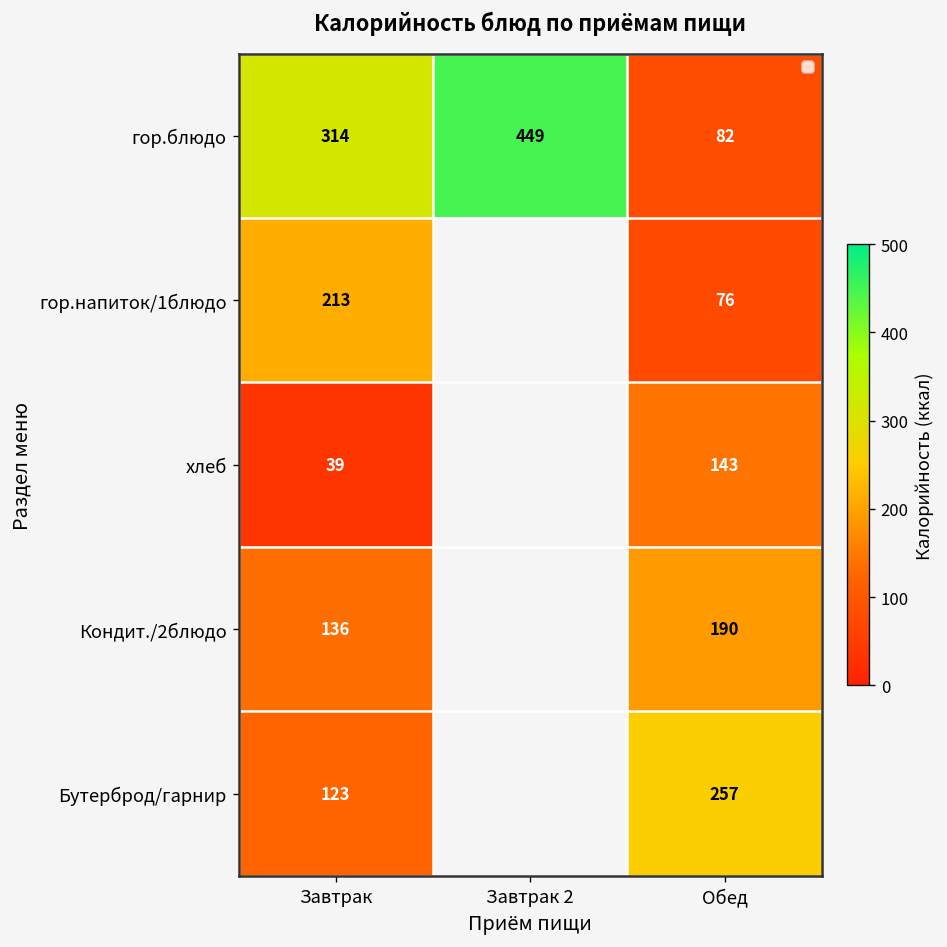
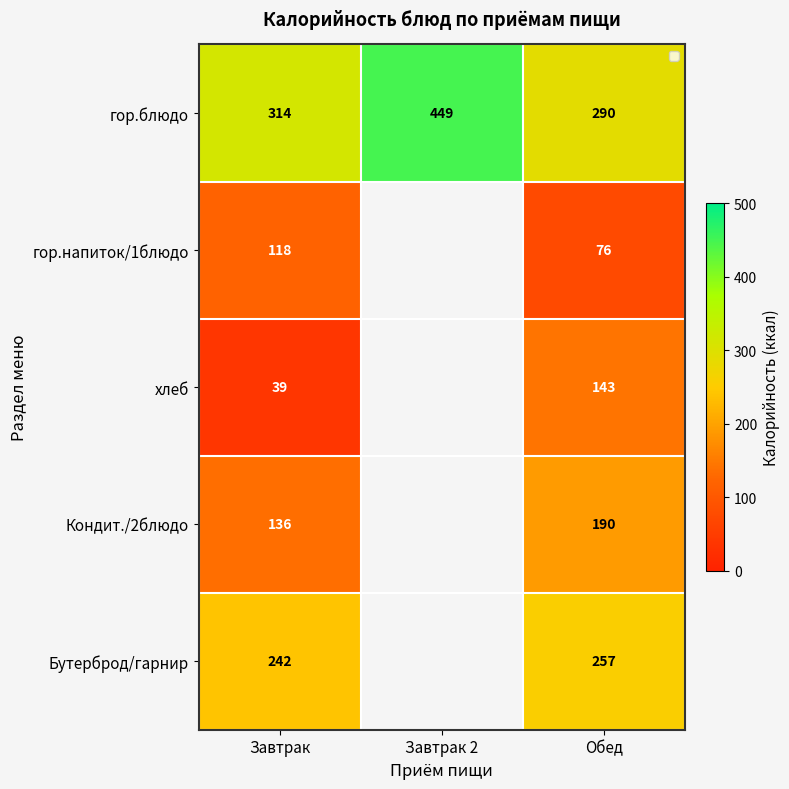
гор.блюдо, Обед: 82 -> 290
гор.напиток/1блюдо, Завтрак: 213 -> 118
Бутерброд/гарнир, Завтрак: 123 -> 242
